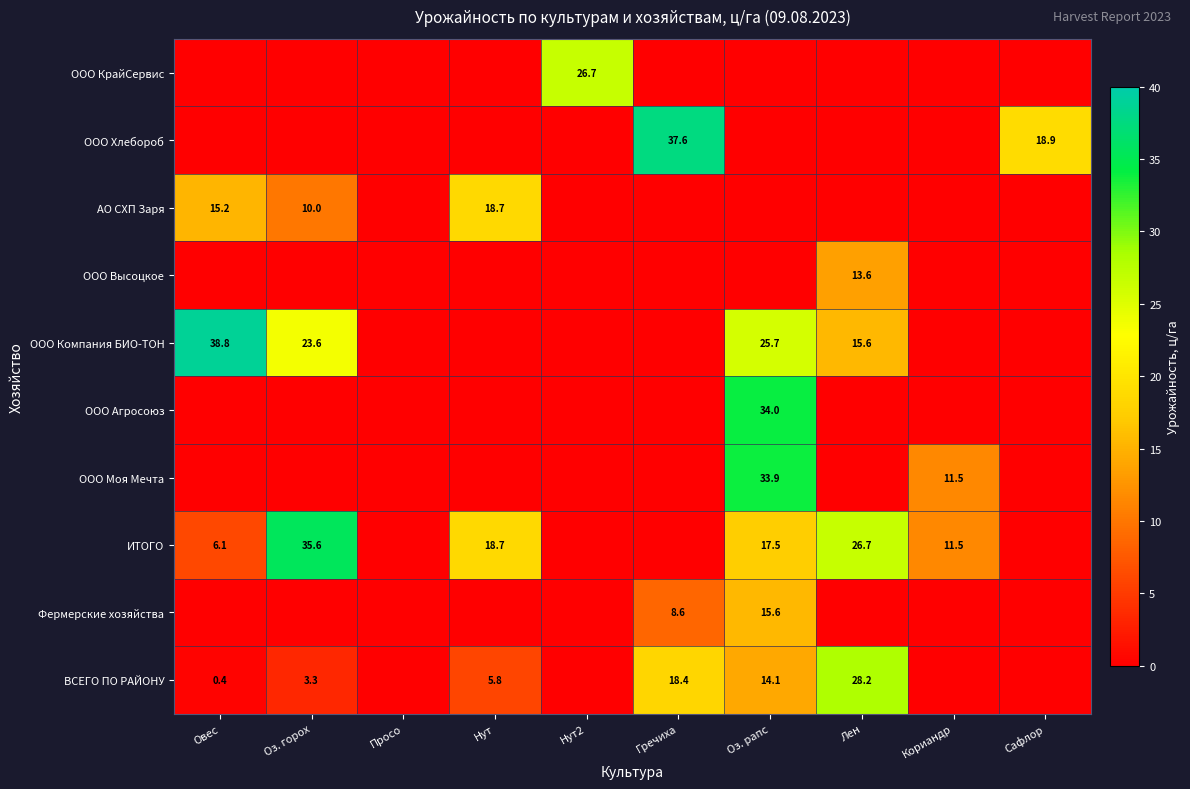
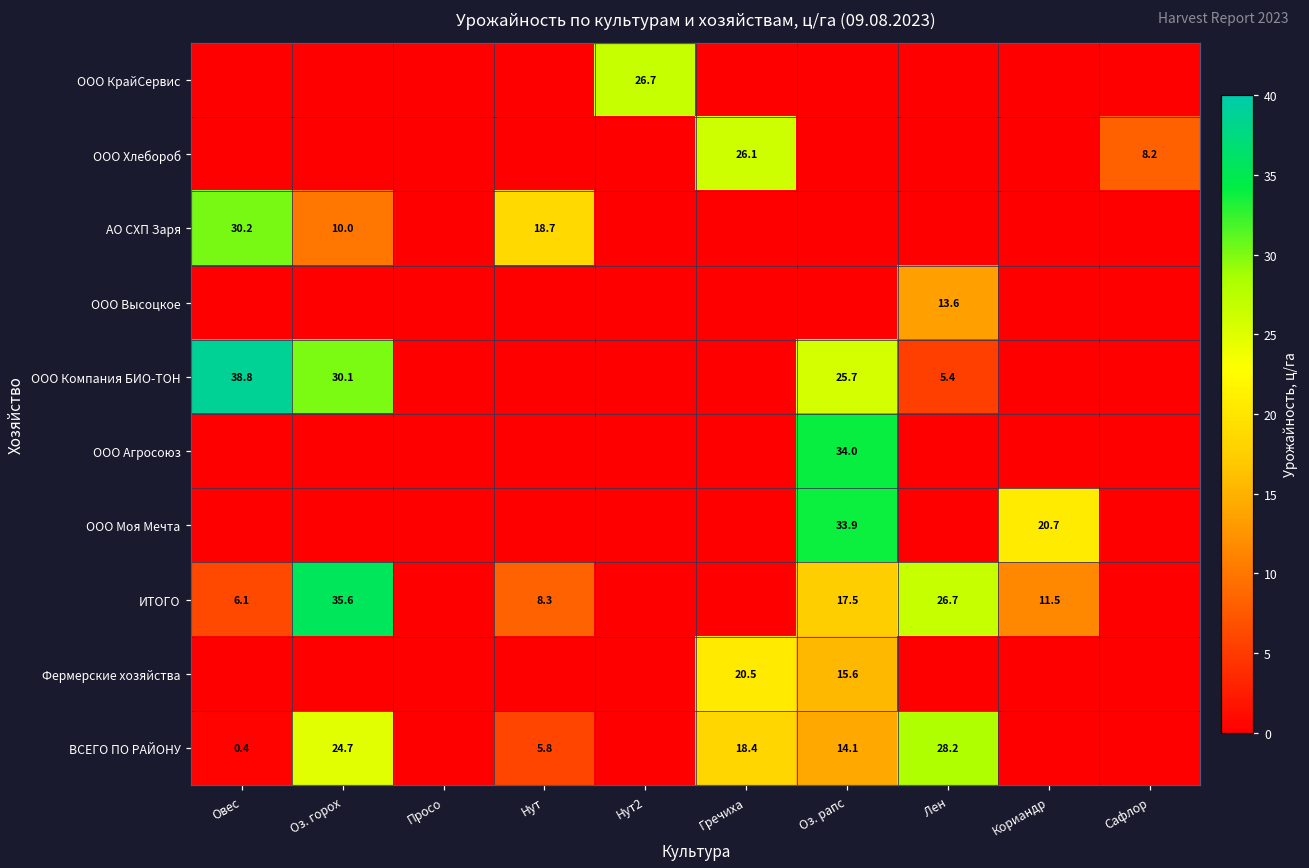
ООО Хлебороб, Гречиха: 37.6 -> 26.1
ООО Хлебороб, Сафлор: 18.9 -> 8.2
АО СХП Заря, Овес: 15.2 -> 30.2
ООО Компания БИО-ТОН, Оз. горох: 23.6 -> 30.1
ООО Компания БИО-ТОН, Лен: 15.6 -> 5.4
ООО Моя Мечта, Кориандр: 11.5 -> 20.7
ИТОГО, Нут: 18.7 -> 8.3
Фермерские хозяйства, Гречиха: 8.6 -> 20.5
ВСЕГО ПО РАЙОНУ, Оз. горох: 3.3 -> 24.7
